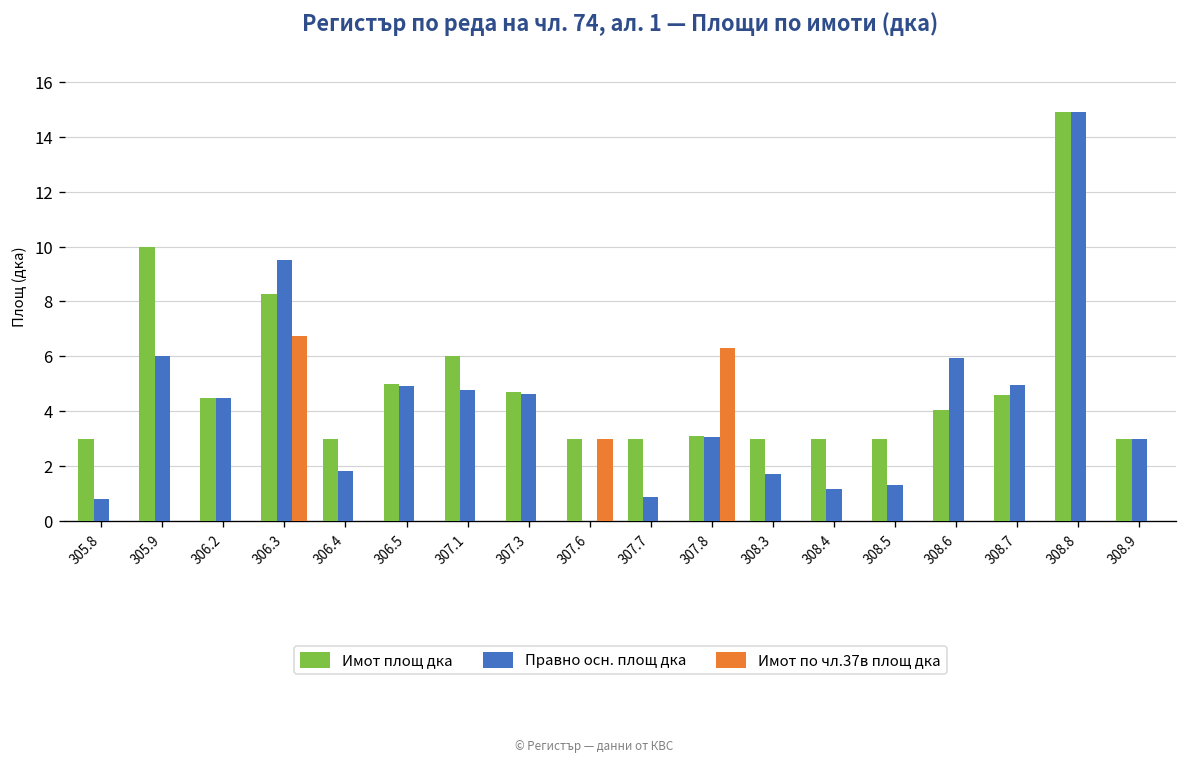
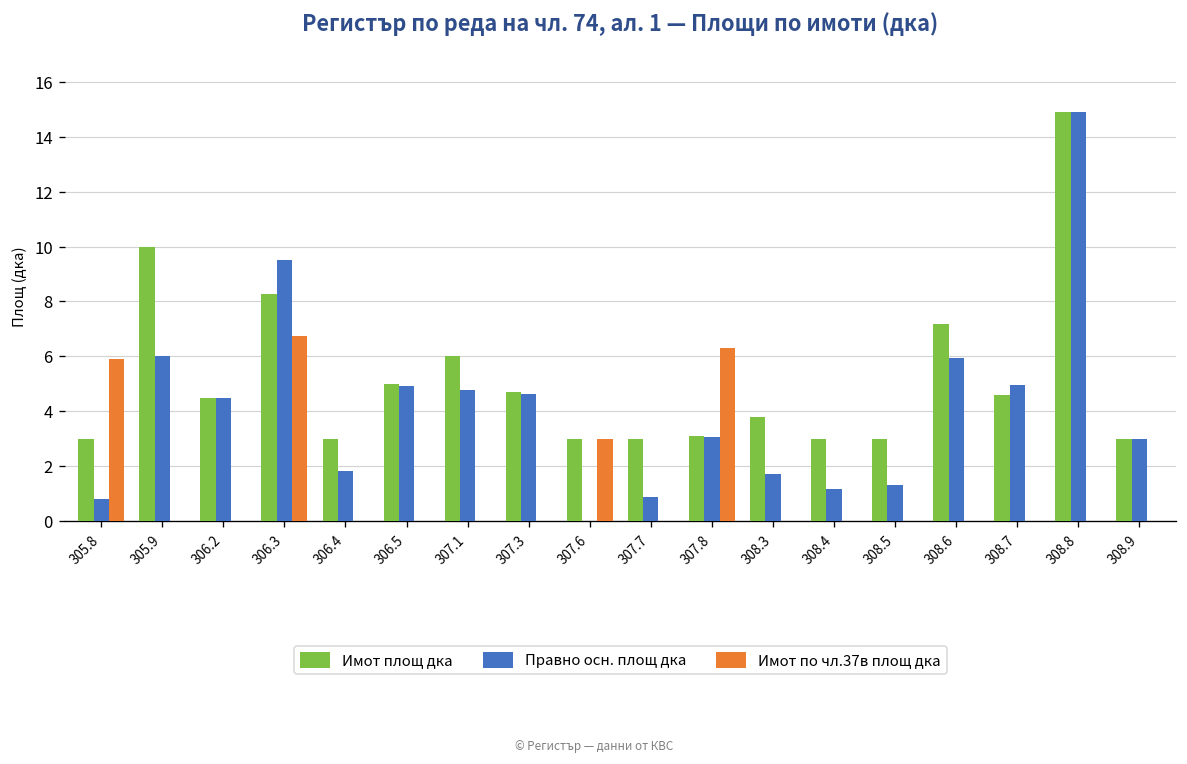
Имот по чл.37в площ дка, 305.8: 0.0 -> 5.9
Имот площ дка, 308.3: 3.0 -> 3.8
Имот площ дка, 308.6: 4.0 -> 7.2
